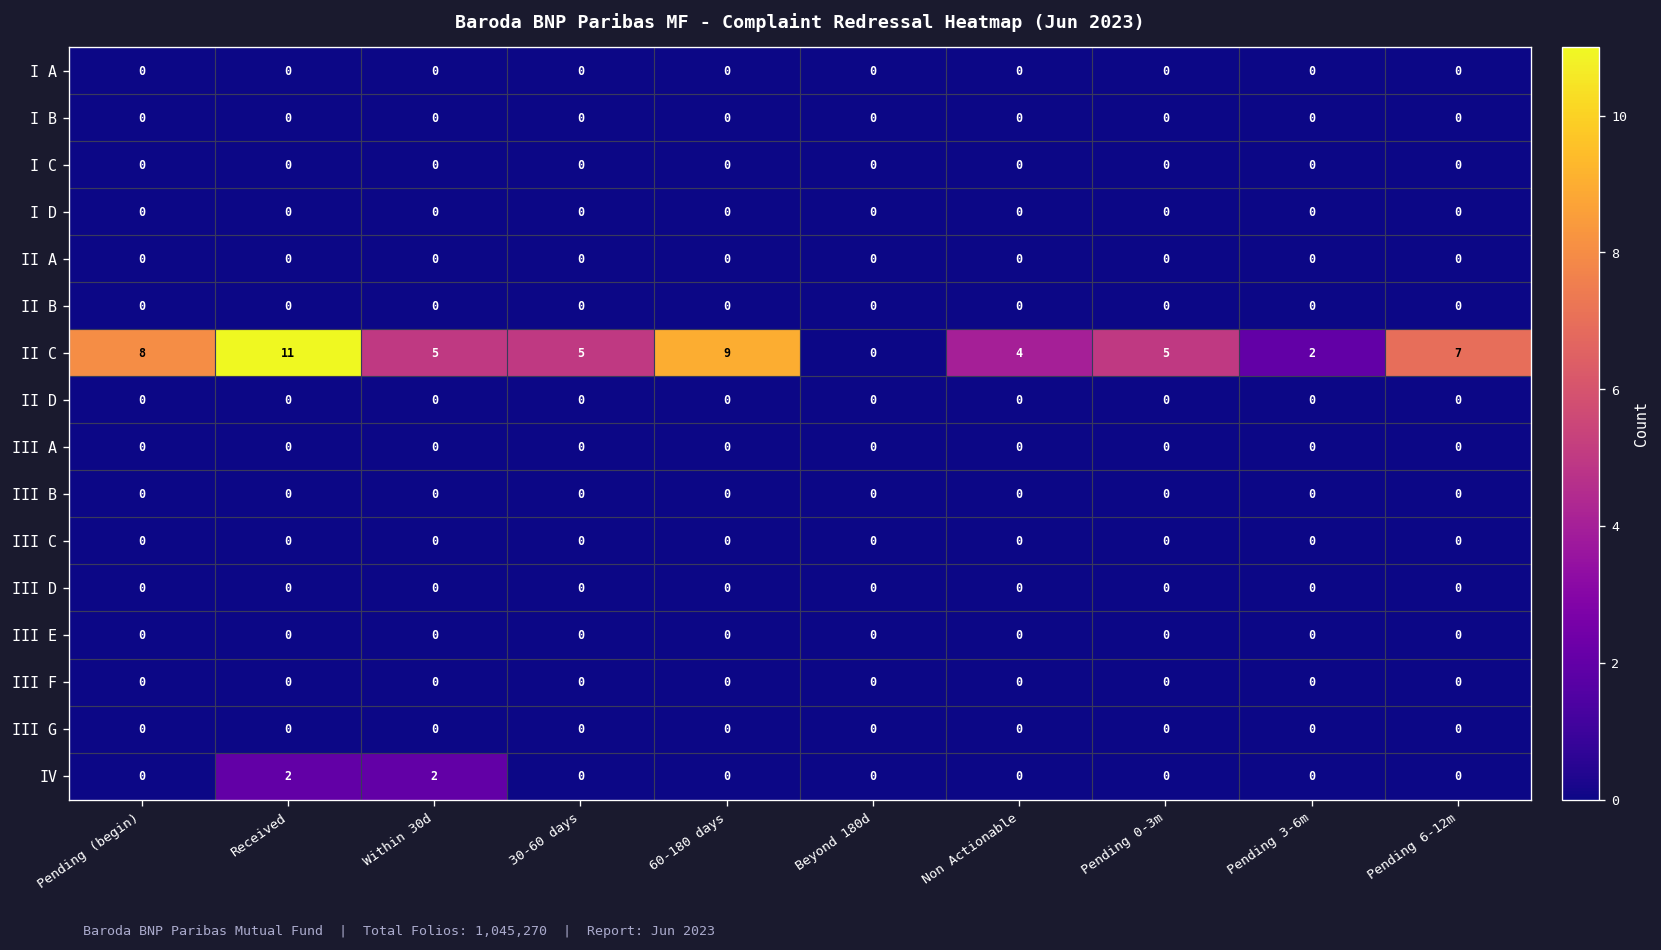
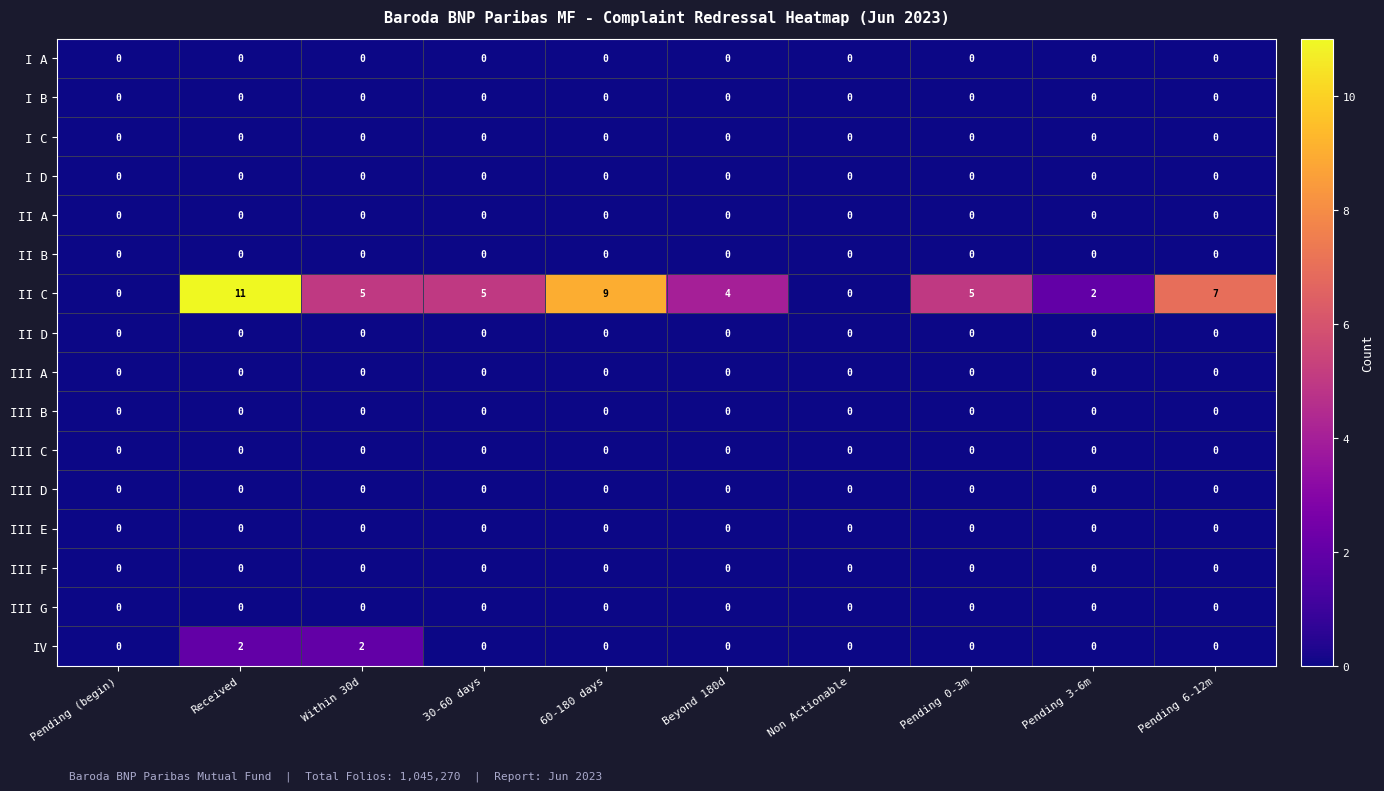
II C, Pending (begin): 8 -> 0
II C, Beyond 180d: 0 -> 4
II C, Non Actionable: 4 -> 0
